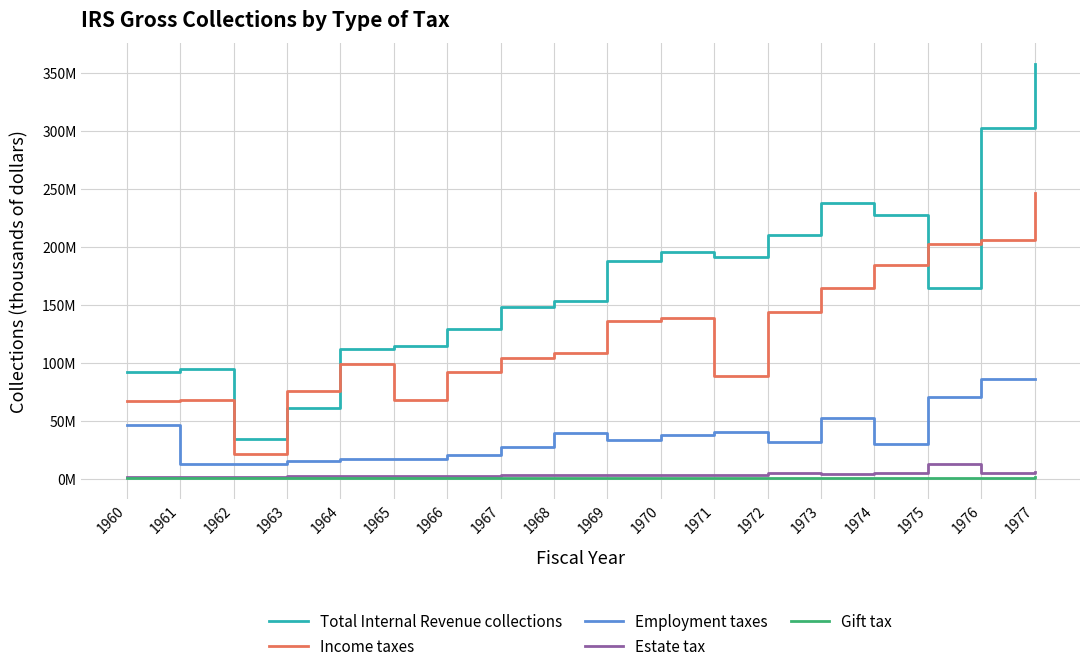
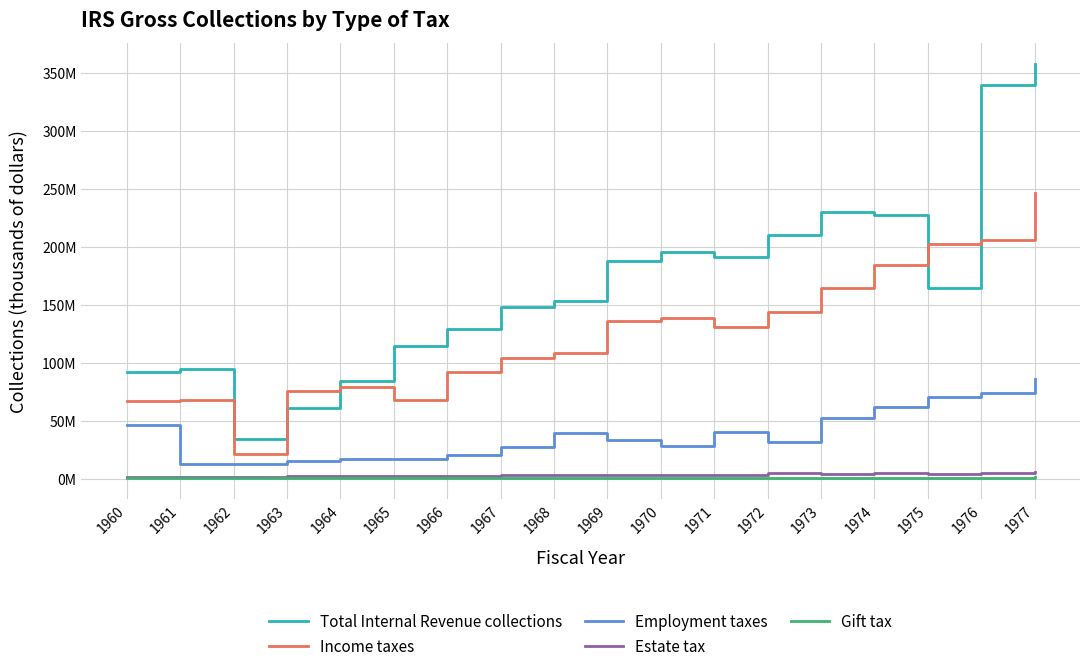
Total Internal Revenue collections, 1964: 112000000 -> 84000000
Income taxes, 1964: 99000000 -> 79000000
Employment taxes, 1970: 37000000 -> 28000000
Income taxes, 1971: 88000000 -> 131000000
Total Internal Revenue collections, 1973: 238000000 -> 230000000
Employment taxes, 1974: 30000000 -> 62000000
Estate tax, 1975: 13000000 -> 4000000
Total Internal Revenue collections, 1976: 303000000 -> 340000000
Employment taxes, 1976: 86000000 -> 74000000
